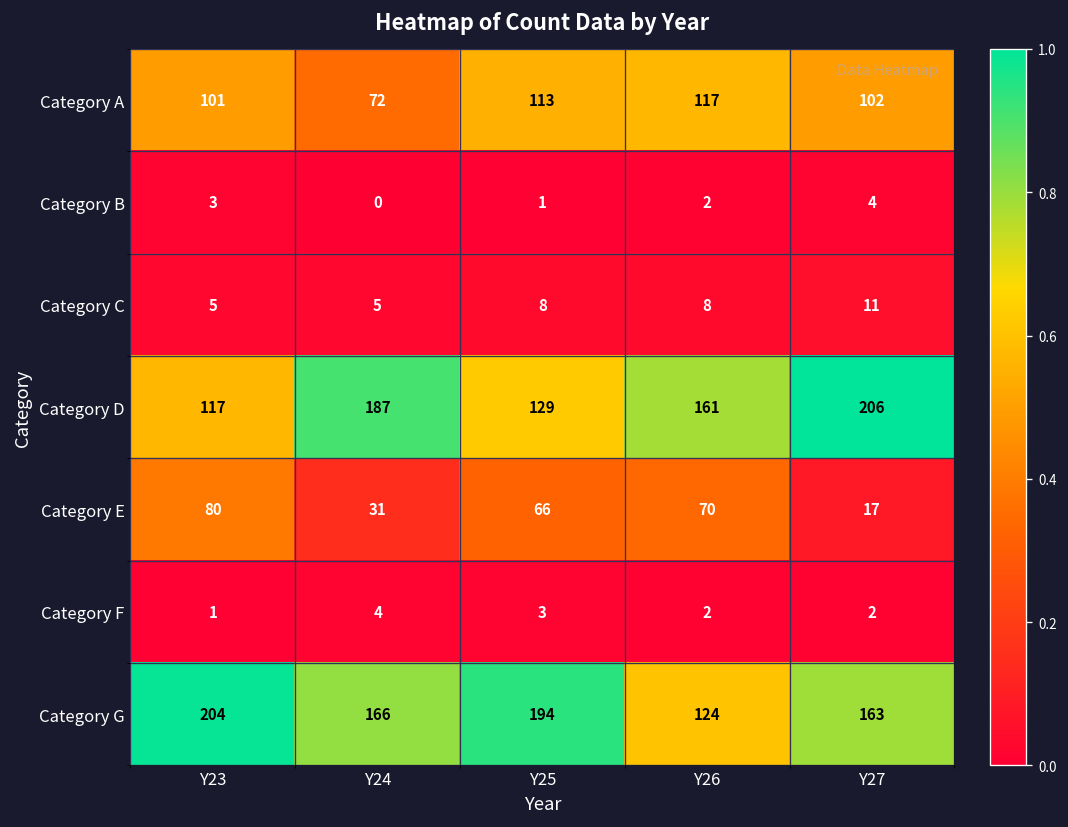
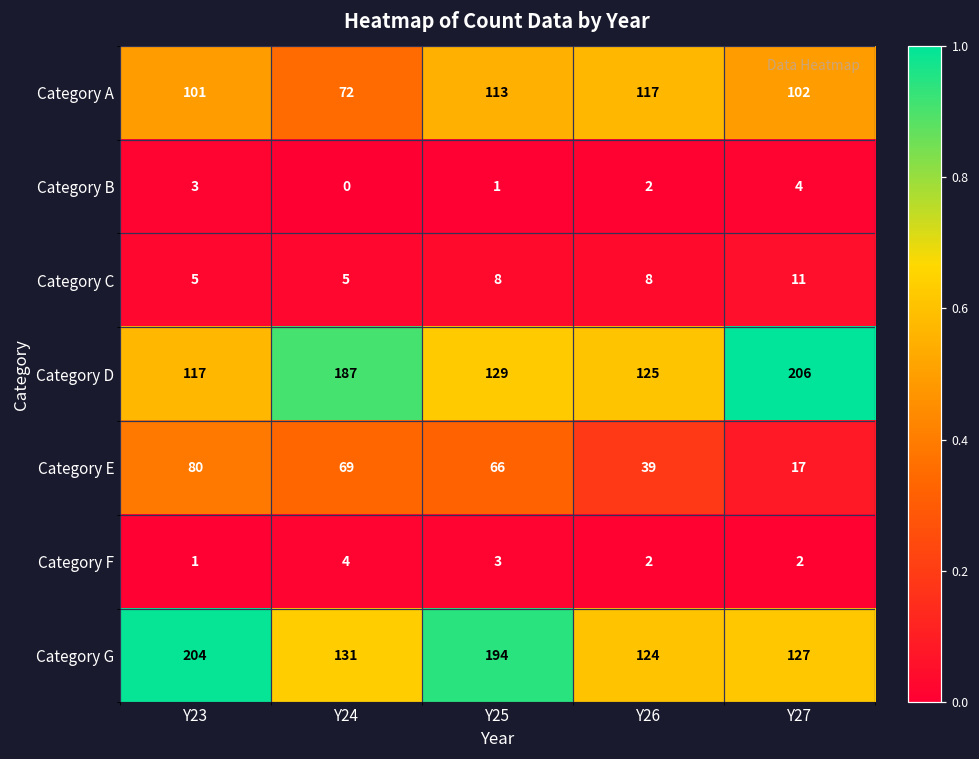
Category D, Y26: 161 -> 125
Category E, Y24: 31 -> 69
Category E, Y26: 70 -> 39
Category G, Y24: 166 -> 131
Category G, Y27: 163 -> 127
